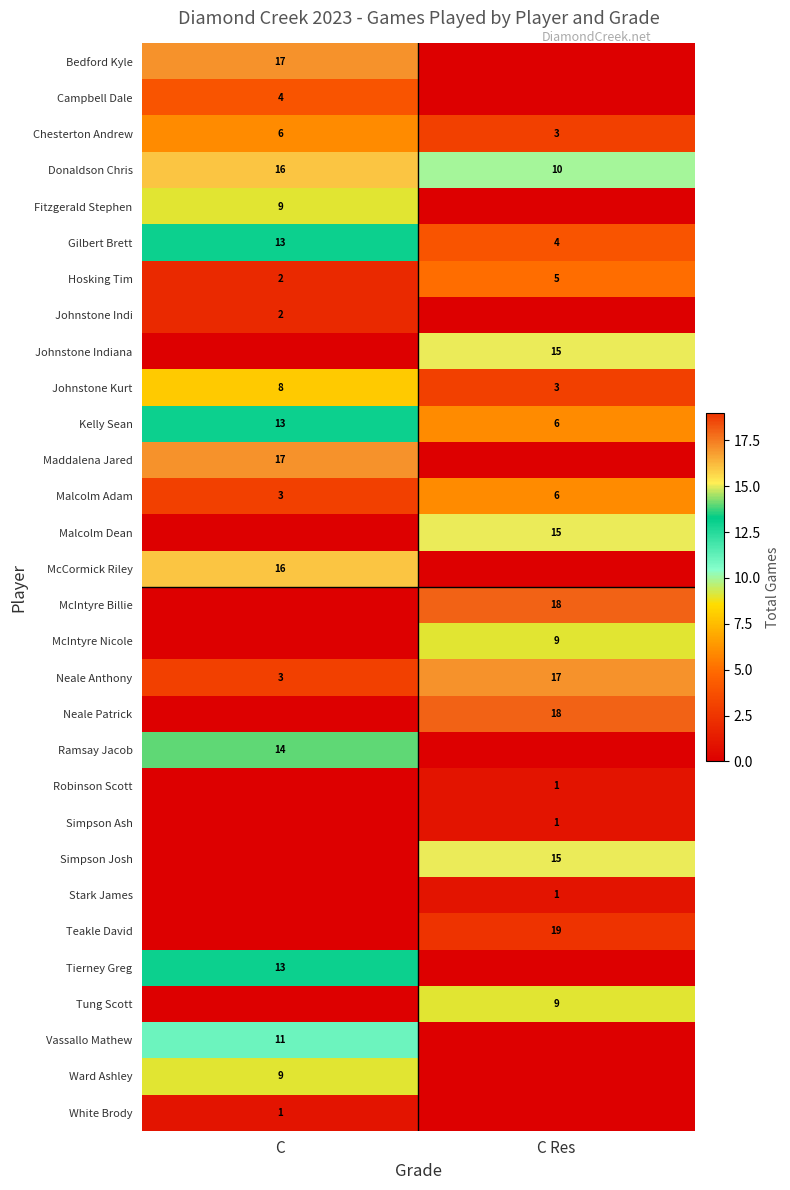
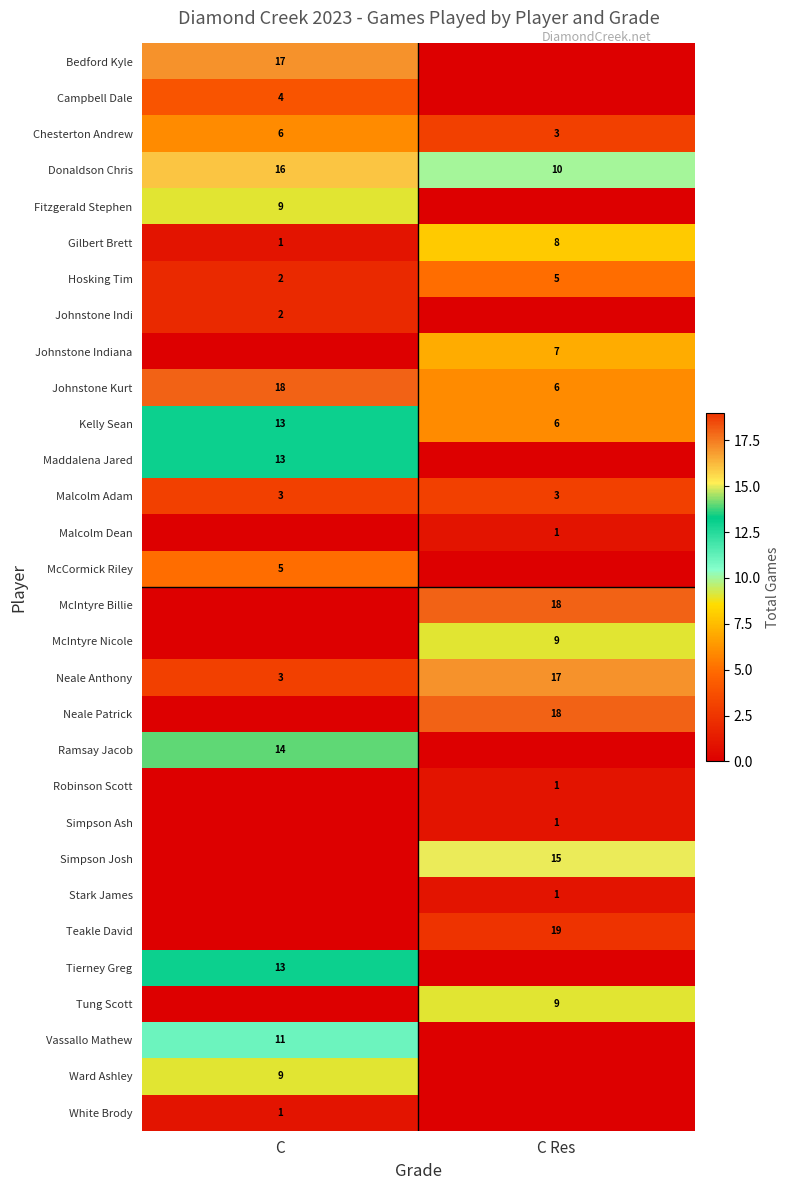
Gilbert Brett, C: 13 -> 1
Gilbert Brett, C Res: 4 -> 8
Johnstone Indiana, C Res: 15 -> 7
Johnstone Kurt, C: 8 -> 18
Johnstone Kurt, C Res: 3 -> 6
Maddalena Jared, C: 17 -> 13
Malcolm Adam, C Res: 6 -> 3
Malcolm Dean, C Res: 15 -> 1
McCormick Riley, C: 16 -> 5
